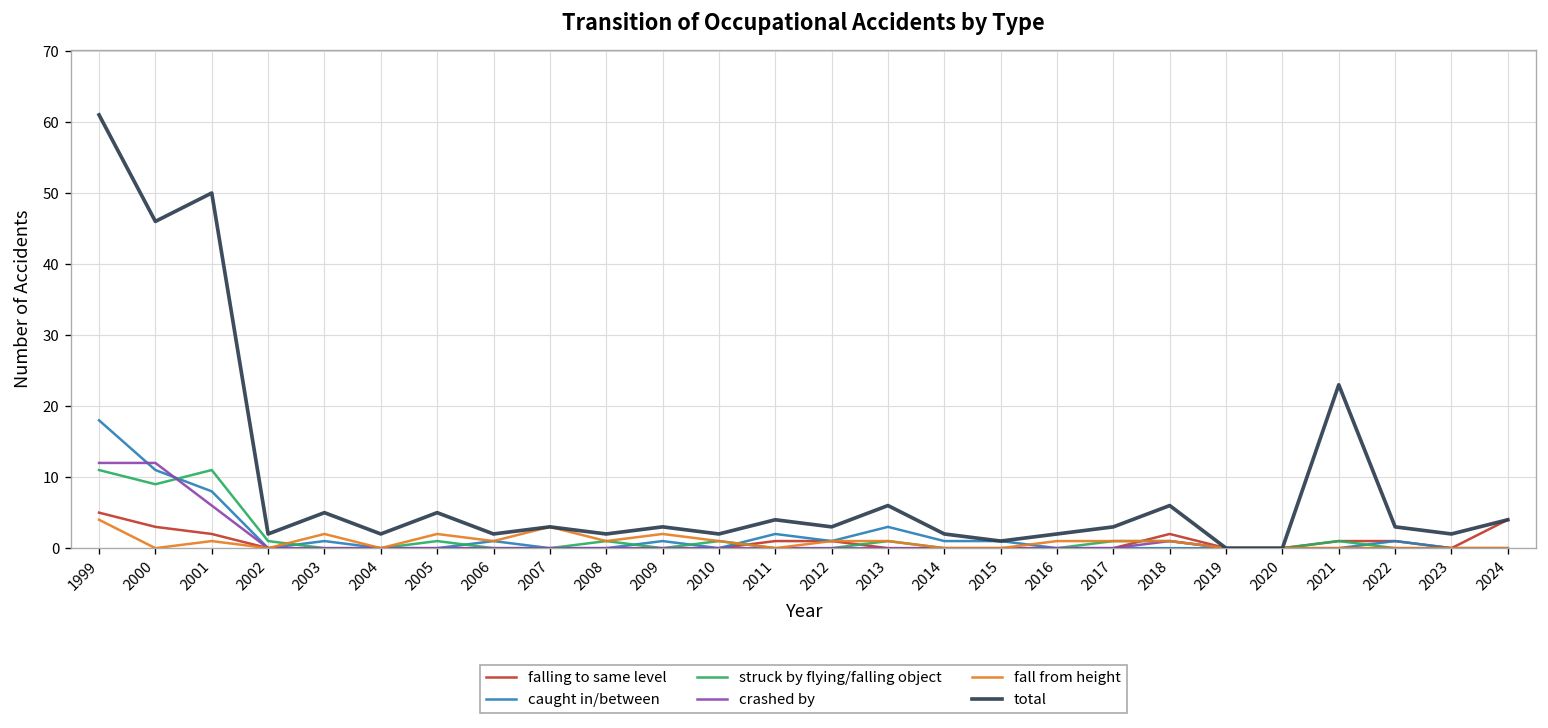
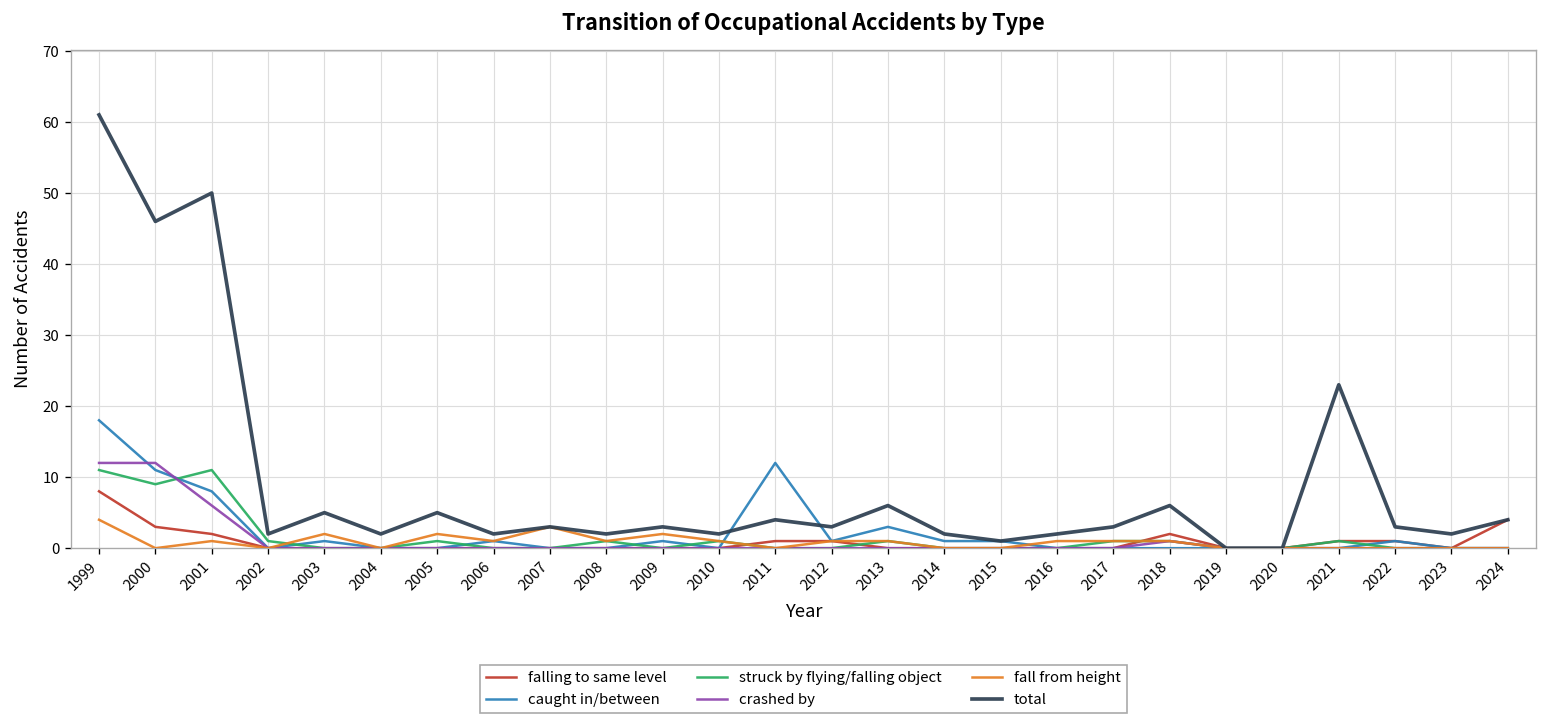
falling to same level, 1999: 5 -> 8
caught in/between, 2011: 2 -> 12
